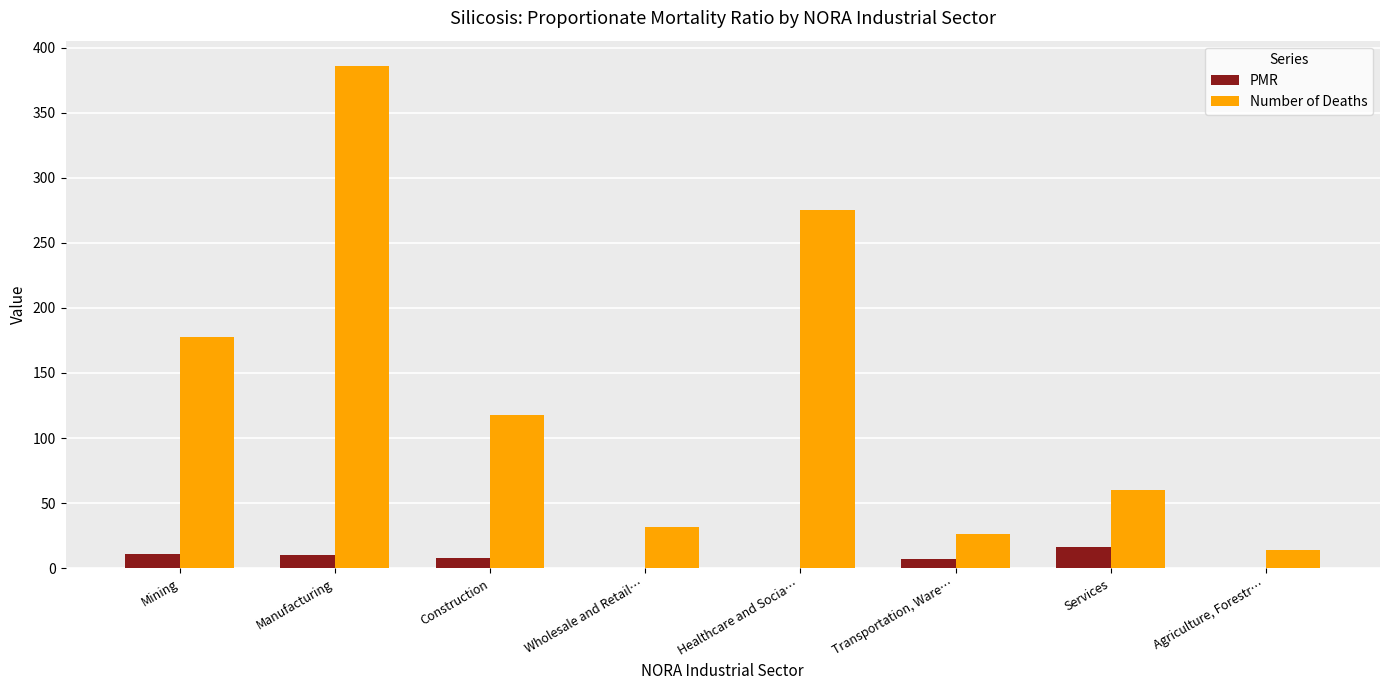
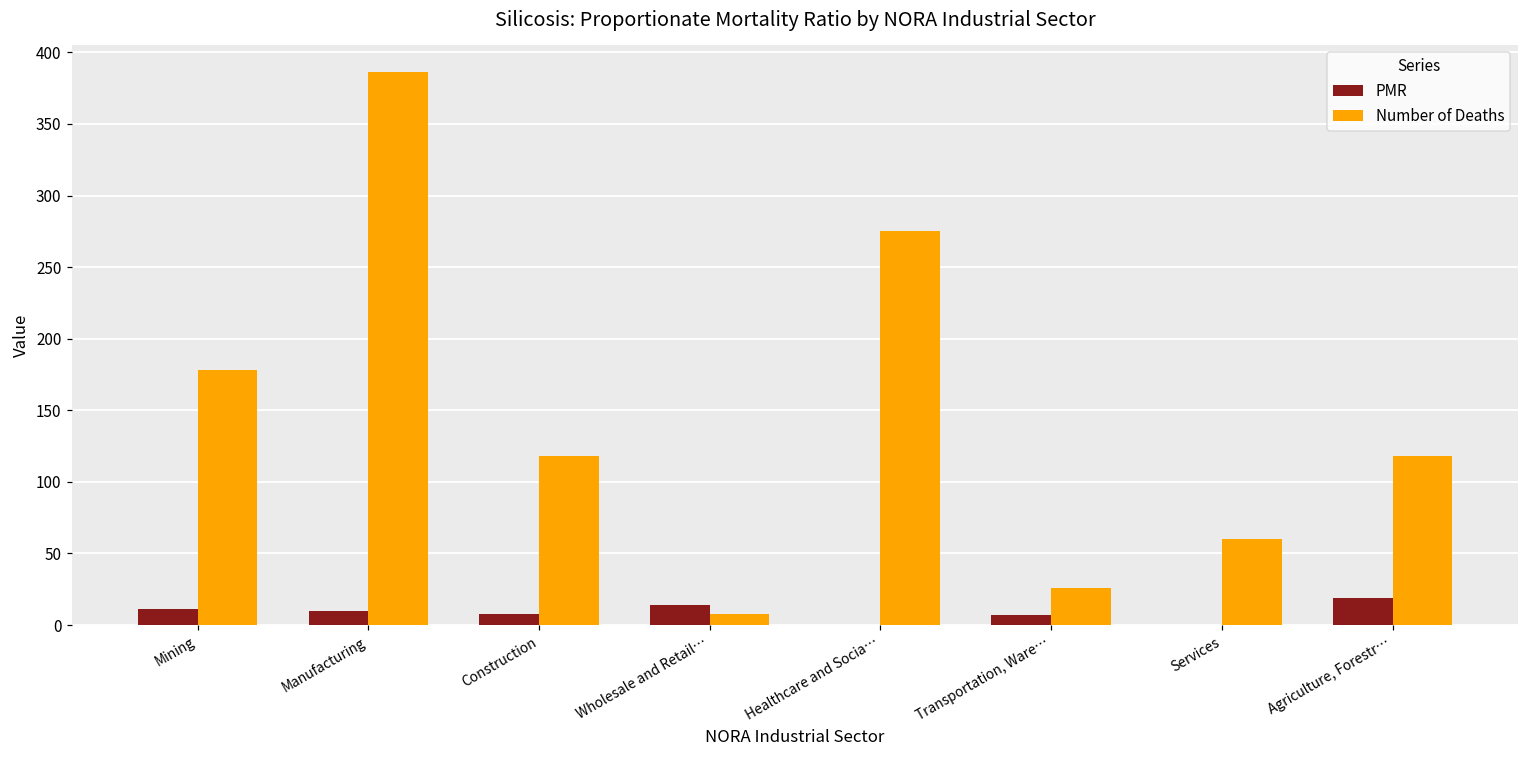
PMR, Wholesale and Retail…: 0 -> 14
Number of Deaths, Wholesale and Retail…: 32 -> 8
PMR, Services: 16 -> 0
PMR, Agriculture, Forestr…: 0 -> 19
Number of Deaths, Agriculture, Forestr…: 14 -> 118
